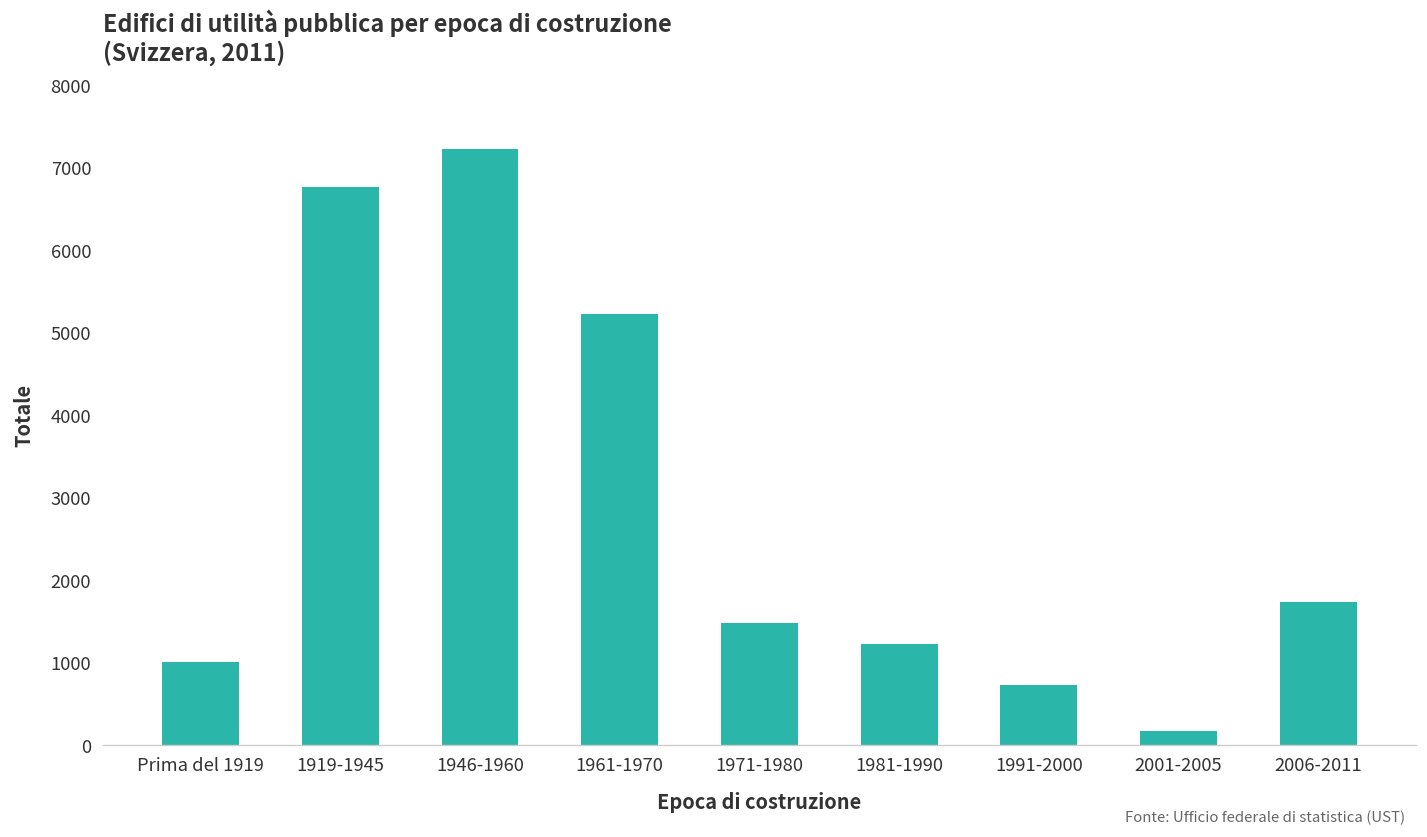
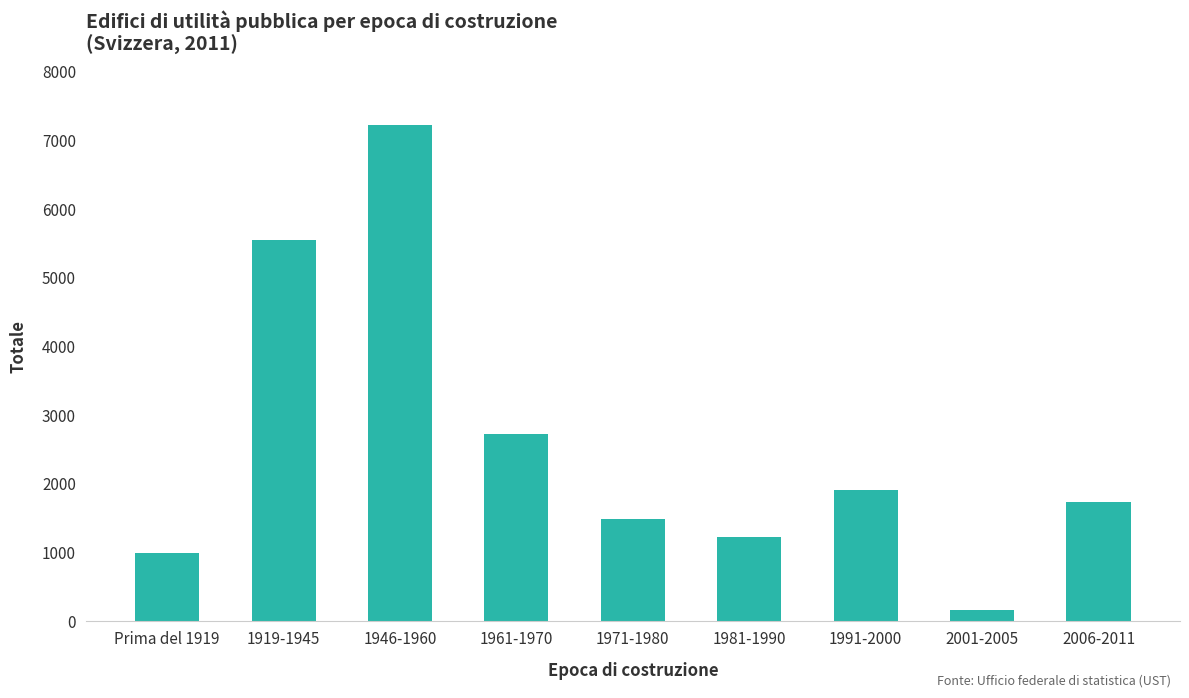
1919-1945: 6800 -> 5600
1961-1970: 5200 -> 2700
1991-2000: 700 -> 1900
